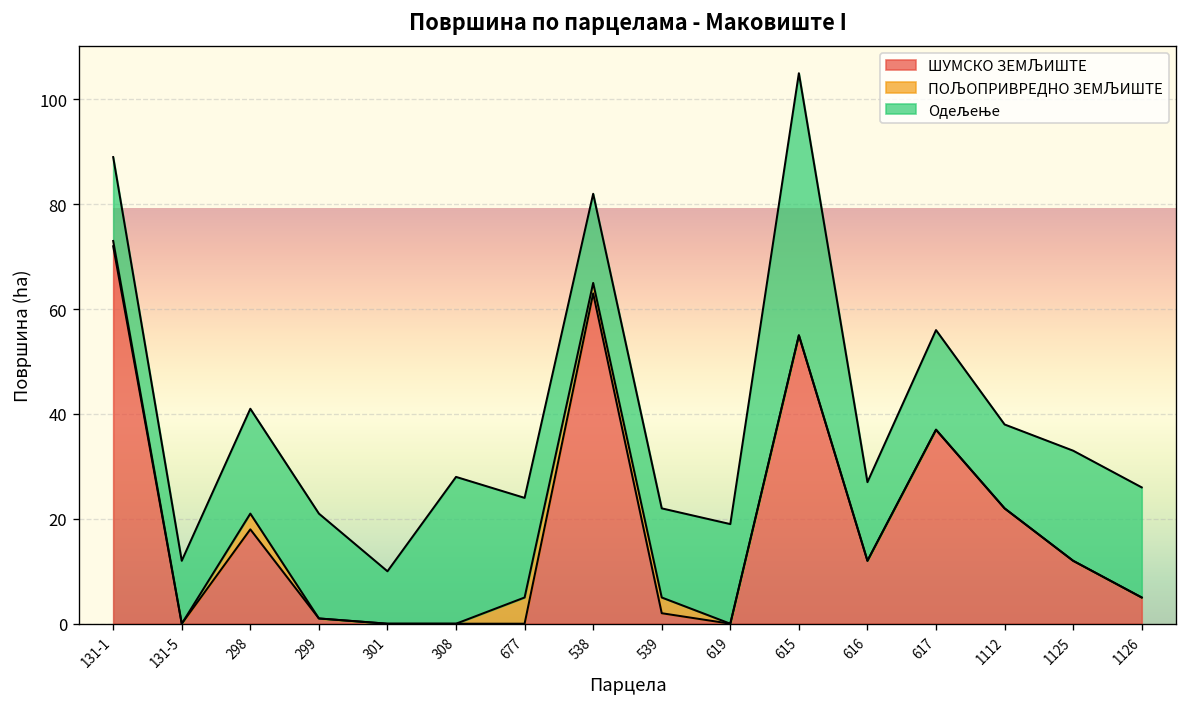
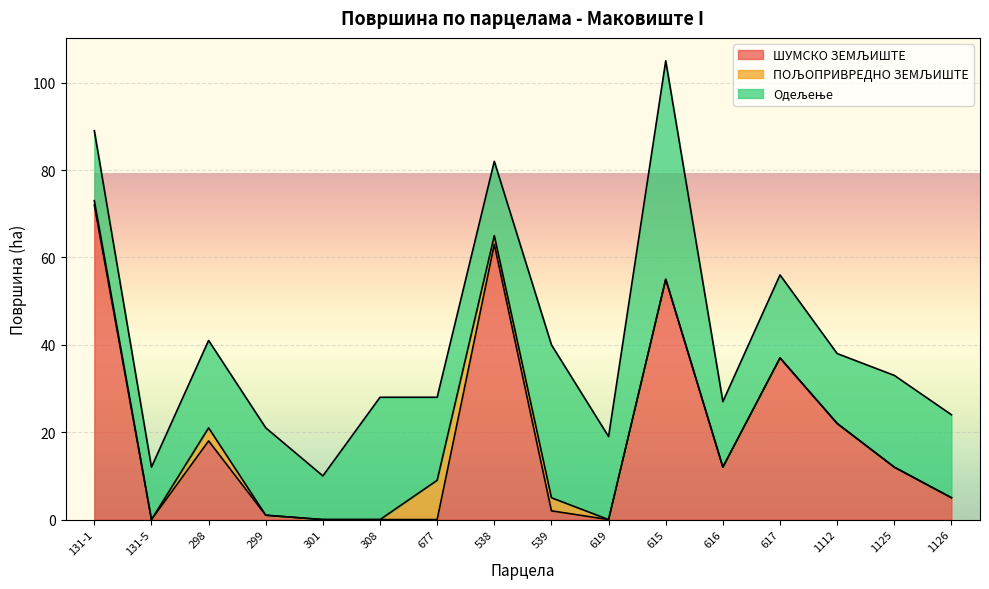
ПОЉОПРИВРЕДНО ЗЕМЉИШТЕ, 677: 5 -> 9
Одељење, 539: 17 -> 35
Одељење, 1126: 21 -> 19
